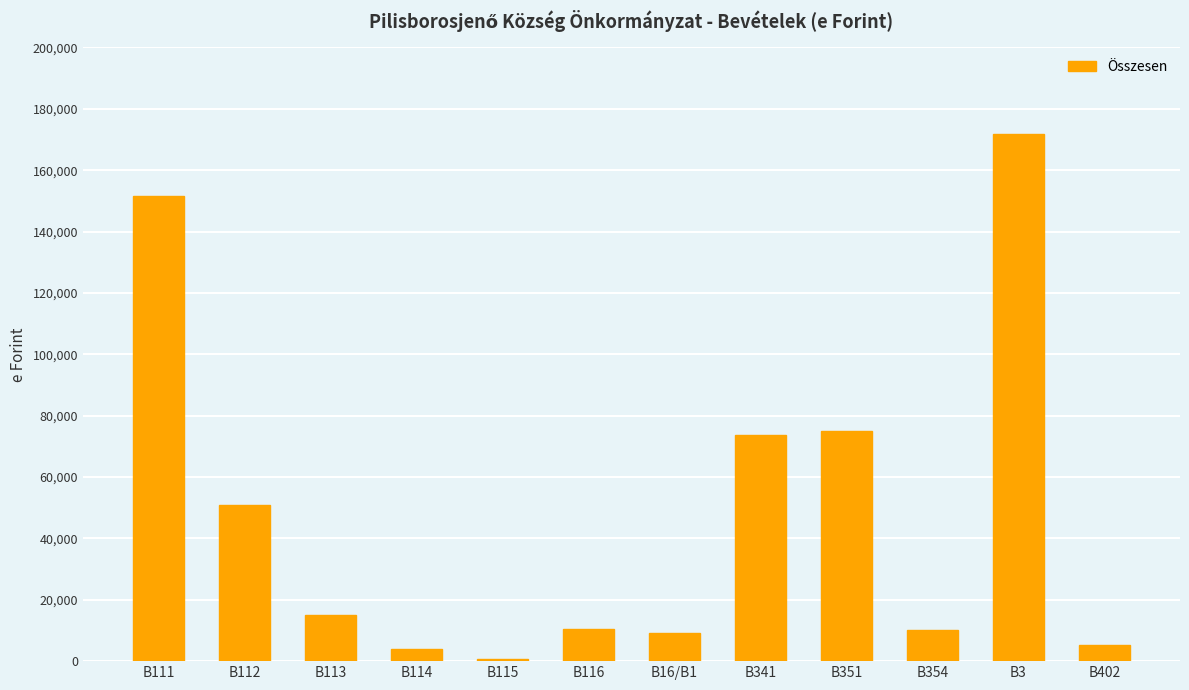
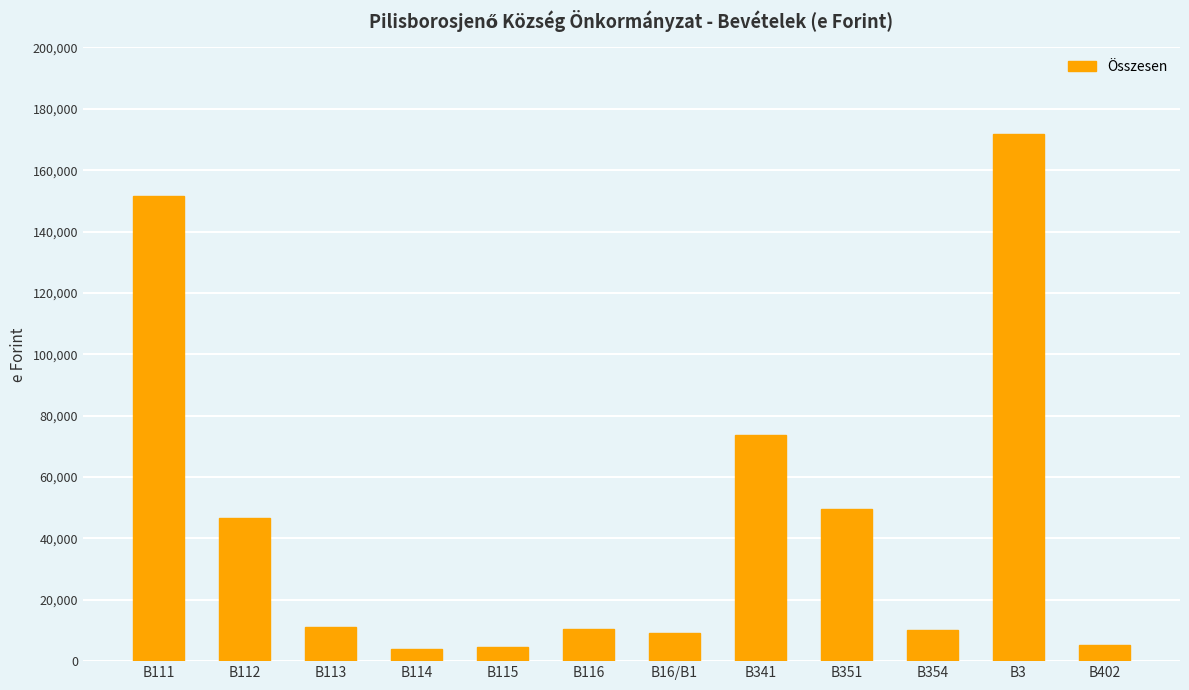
B112: 51,000 -> 47,000
B113: 15,000 -> 11,000
B115: 1,000 -> 5,000
B351: 75,000 -> 49,000
